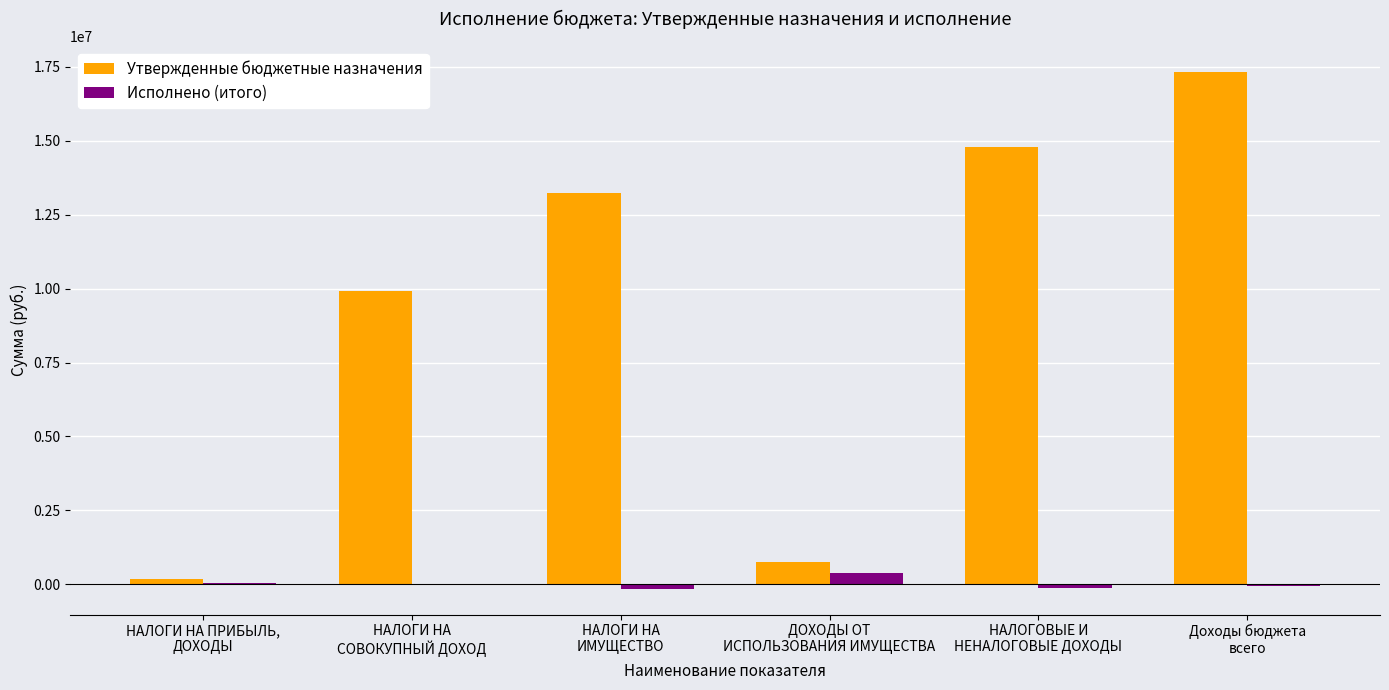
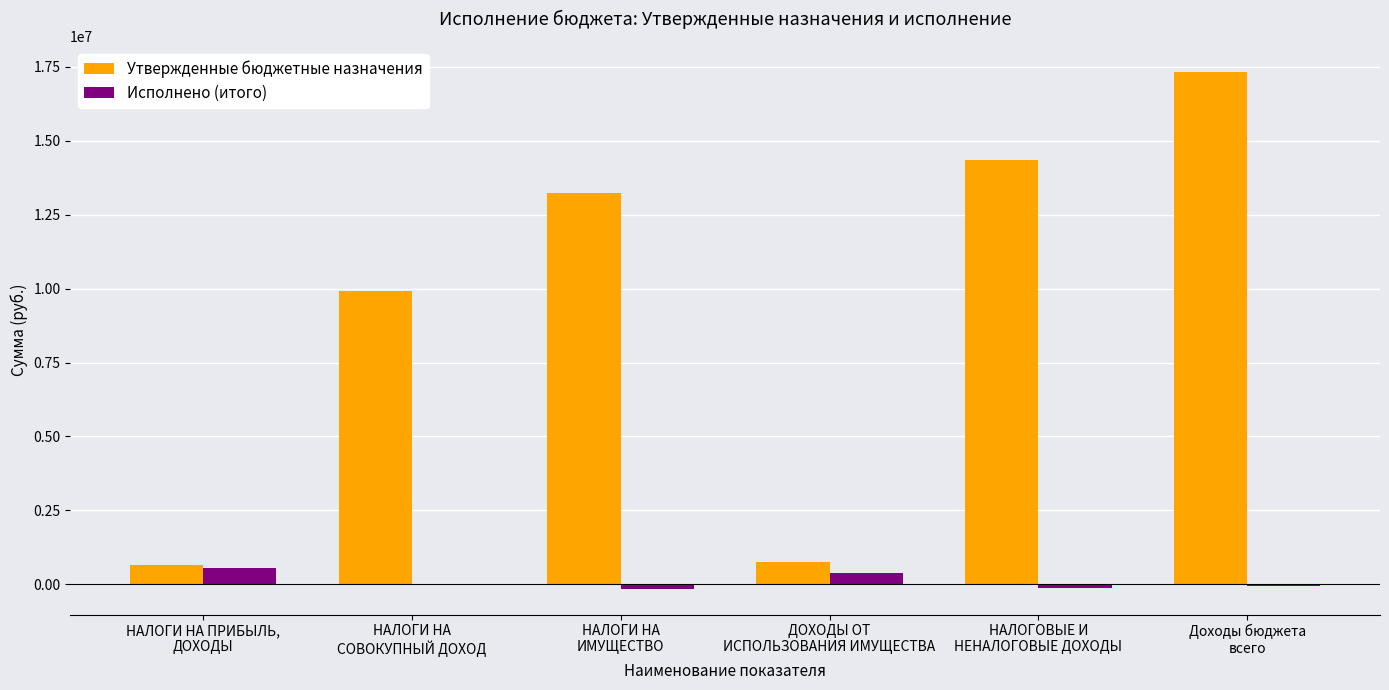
Утвержденные бюджетные назначения, НАЛОГИ НА ПРИБЫЛЬ, ДОХОДЫ: 200000 -> 700000
Исполнено (итого), НАЛОГИ НА ПРИБЫЛЬ, ДОХОДЫ: 0 -> 500000
Утвержденные бюджетные назначения, НАЛОГОВЫЕ И НЕНАЛОГОВЫЕ ДОХОДЫ: 14800000 -> 14400000
